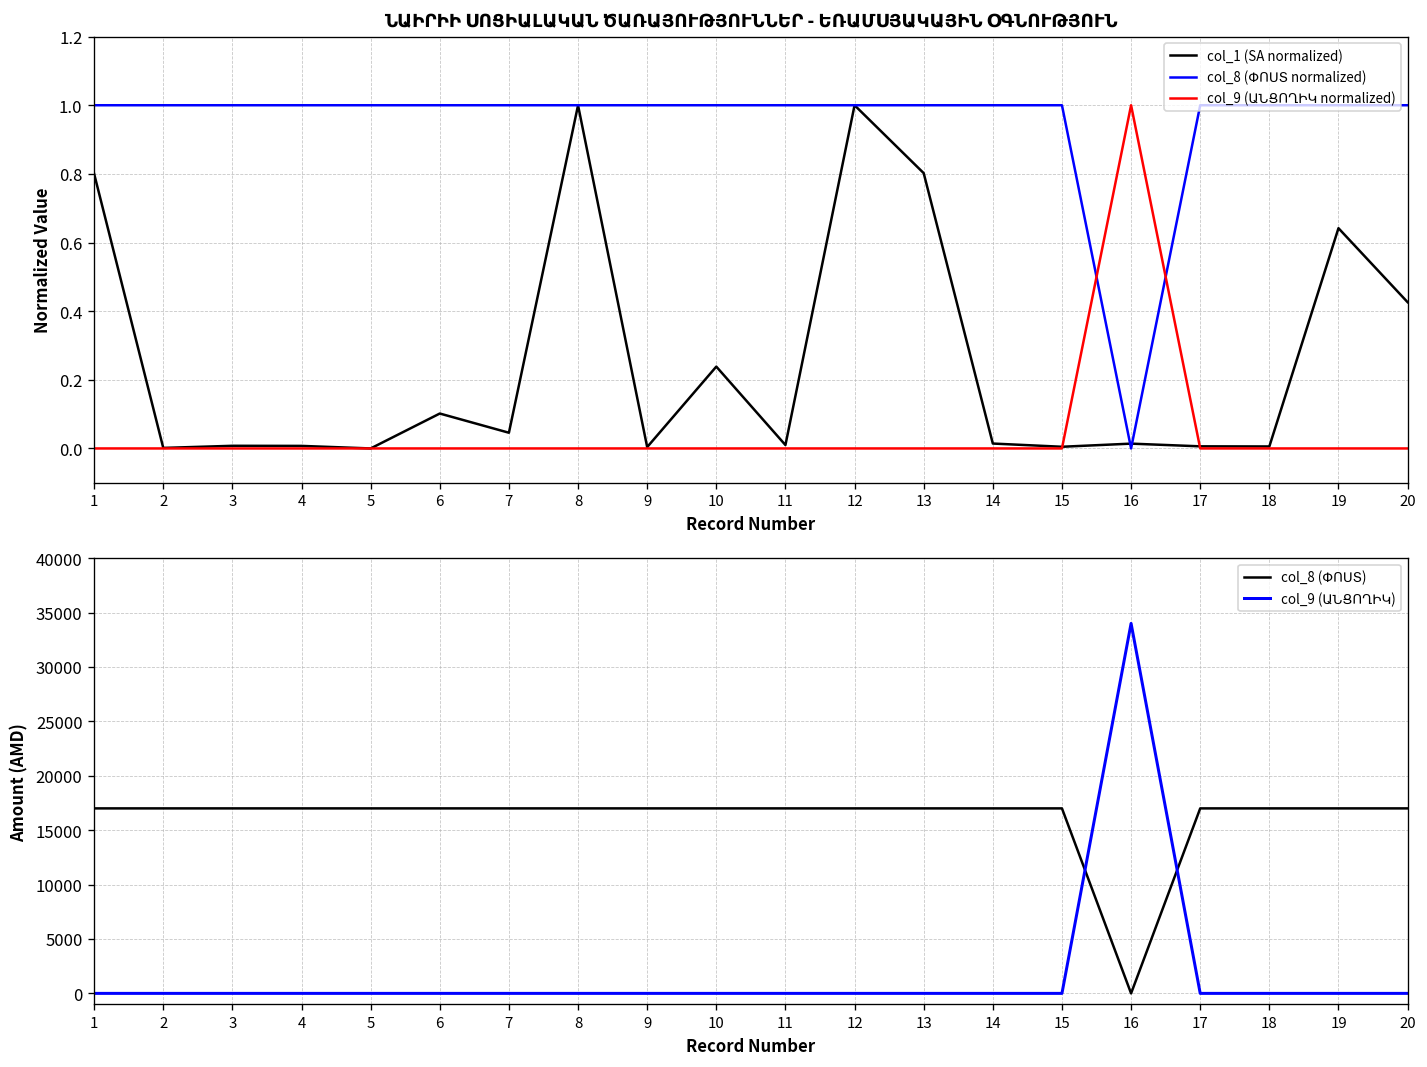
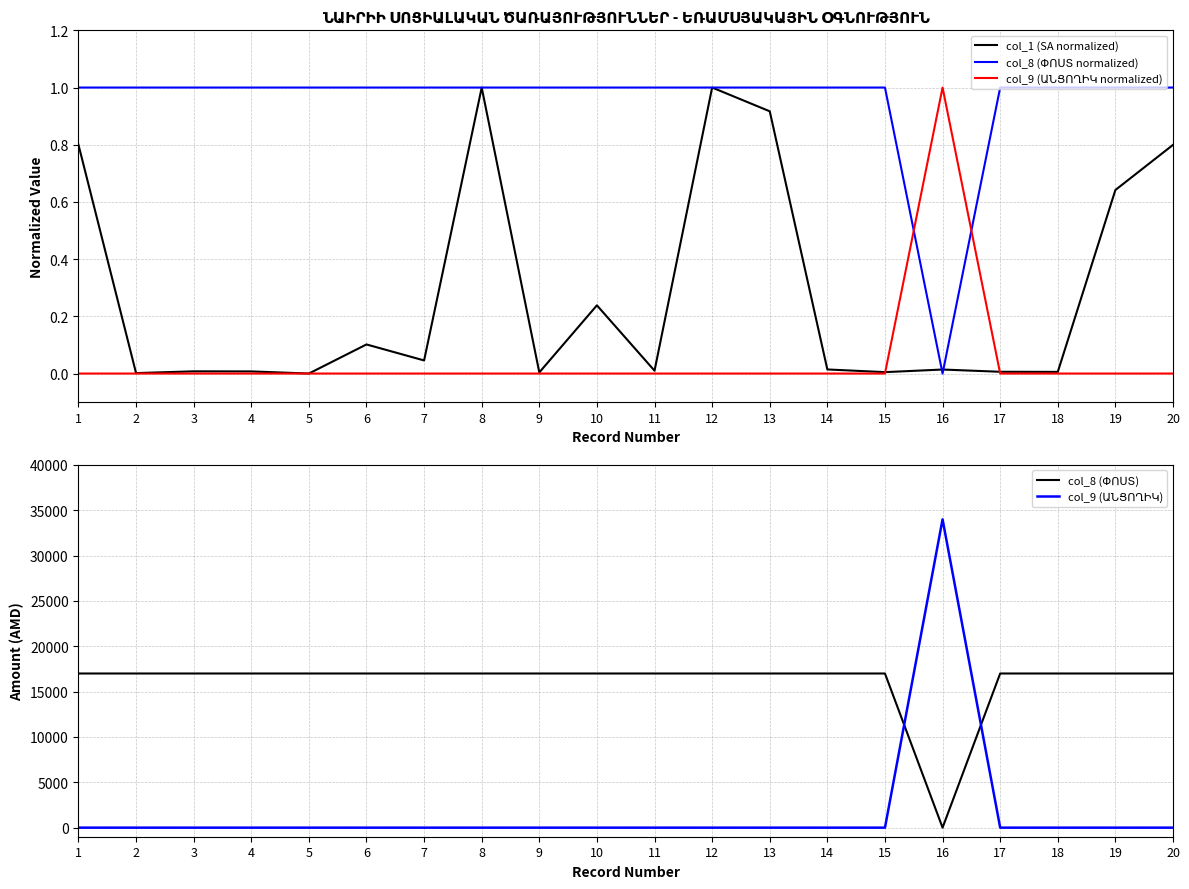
ՆԱԻՐԻԻ ՍՈՑԻԱԼԱԿԱՆ ԾԱՌԱՅՈՒԹՅՈՒՆՆԵՐ - ԵՌԱՄՍՅԱԿԱՅԻՆ ՕԳՆՈՒԹՅՈՒՆ, col_1 (SA normalized), 13: 0.80 -> 0.92
ՆԱԻՐԻԻ ՍՈՑԻԱԼԱԿԱՆ ԾԱՌԱՅՈՒԹՅՈՒՆՆԵՐ - ԵՌԱՄՍՅԱԿԱՅԻՆ ՕԳՆՈՒԹՅՈՒՆ, col_1 (SA normalized), 20: 0.43 -> 0.80
